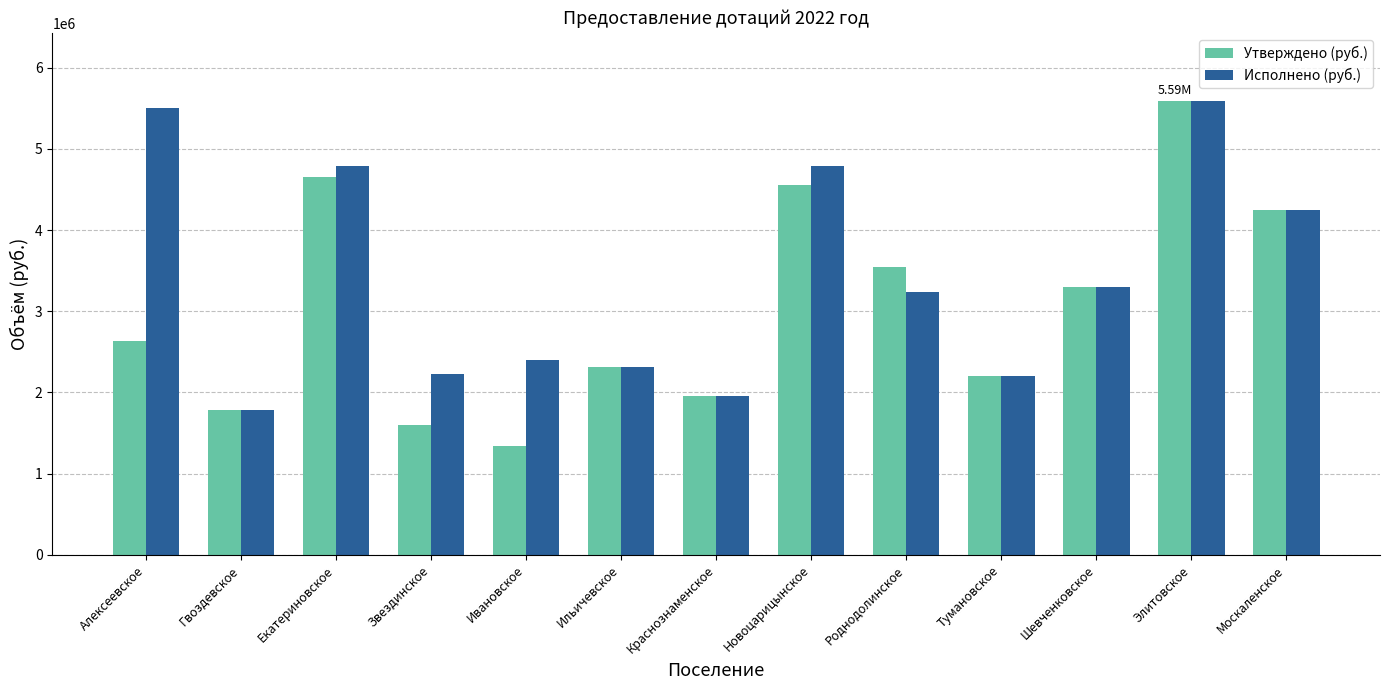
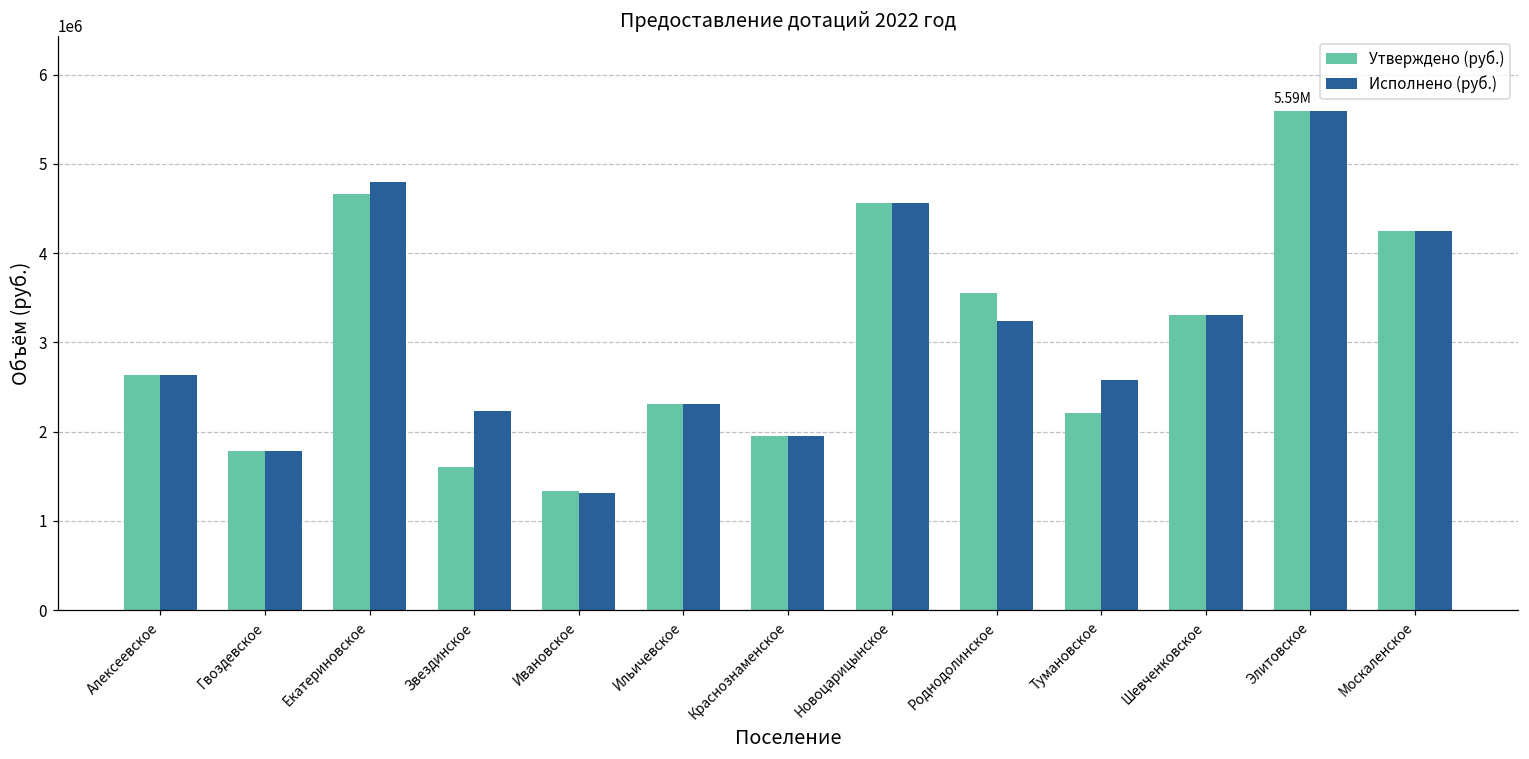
Исполнено (руб.), Алексеевское: 5500000 -> 2600000
Исполнено (руб.), Ивановское: 2400000 -> 1300000
Исполнено (руб.), Новоцарицынское: 4800000 -> 4600000
Исполнено (руб.), Тумановское: 2200000 -> 2600000
